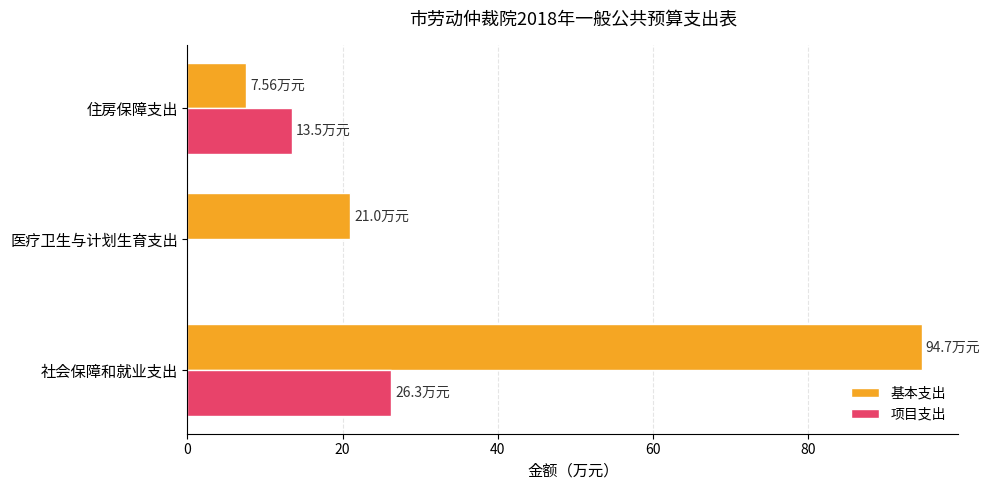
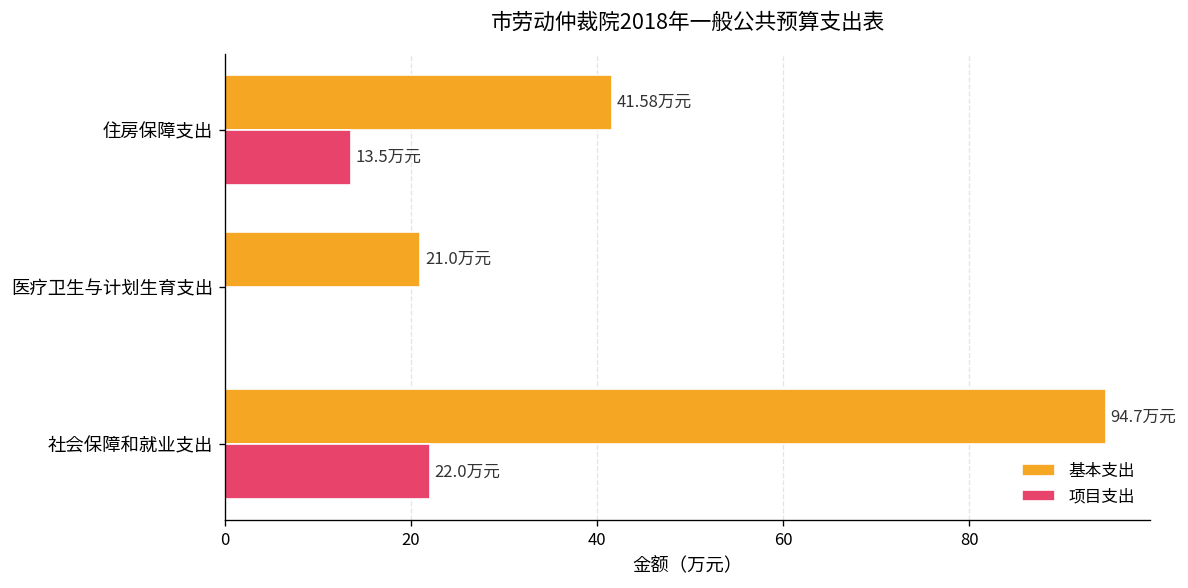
基本支出, 住房保障支出: 7.56 -> 41.58
项目支出, 社会保障和就业支出: 26.3 -> 22.0
